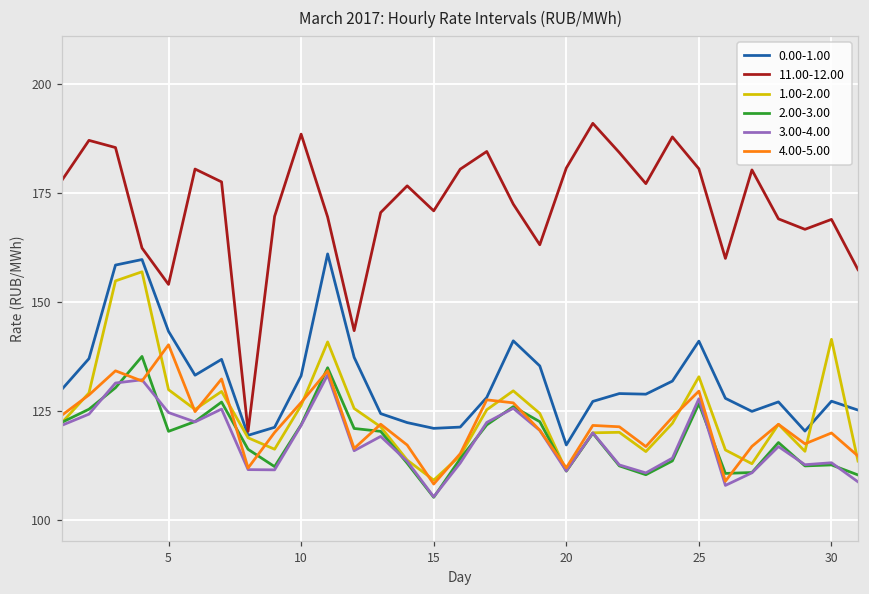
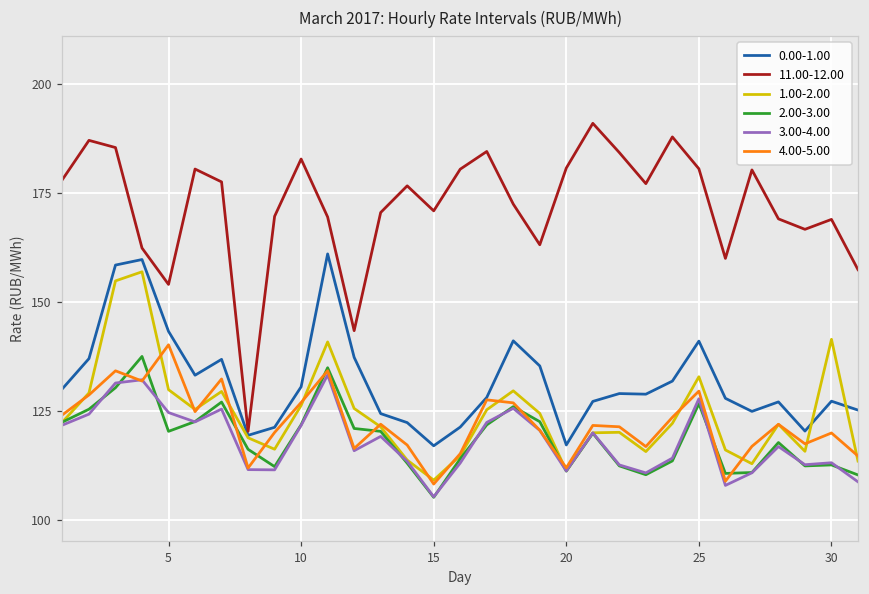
0.00-1.00, 10: 133 -> 131
11.00-12.00, 10: 189 -> 183
0.00-1.00, 15: 121 -> 117
